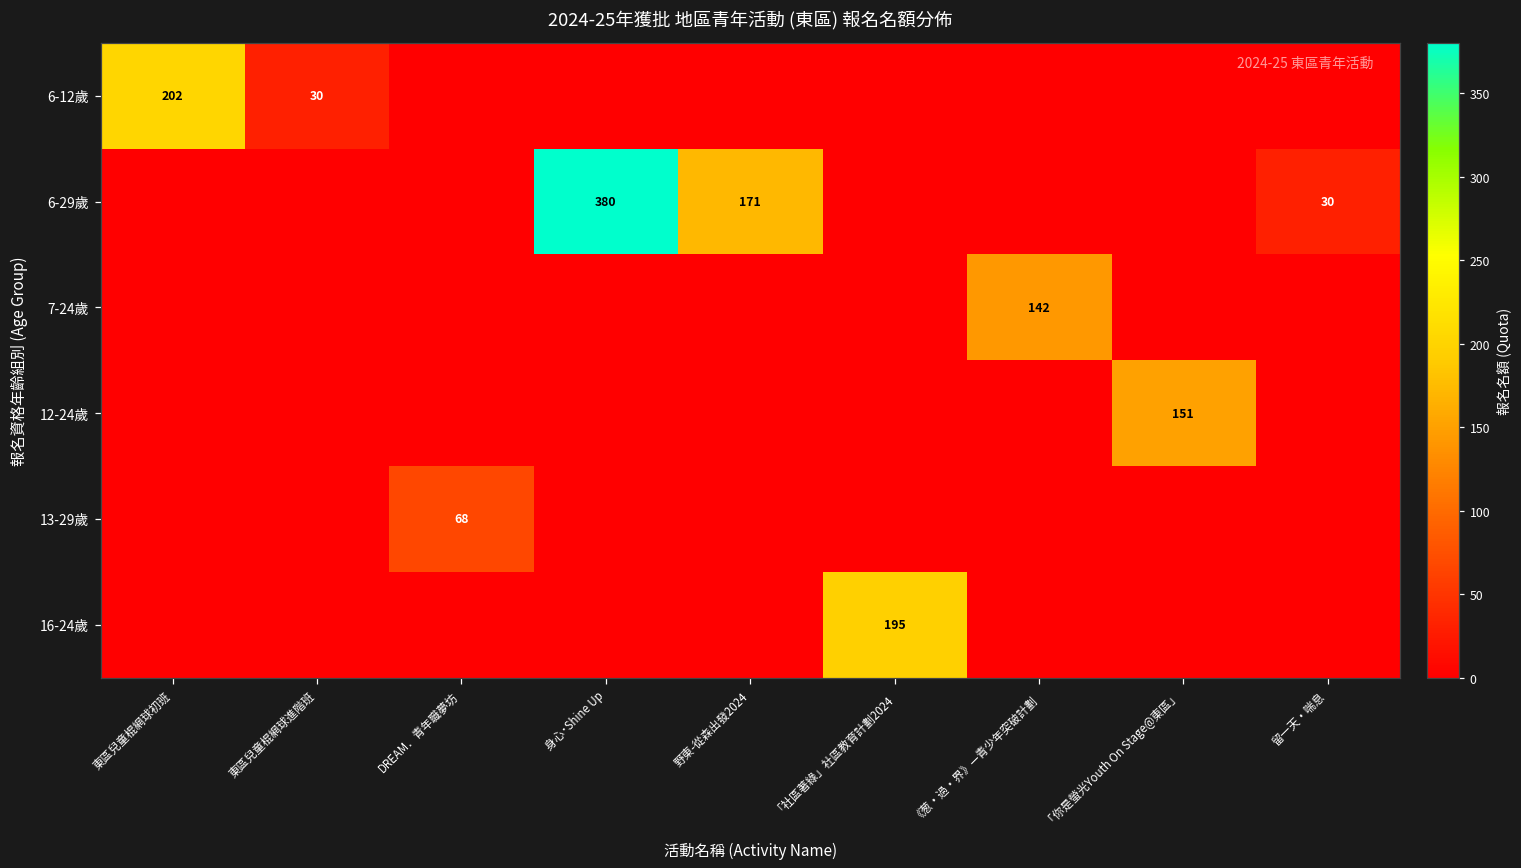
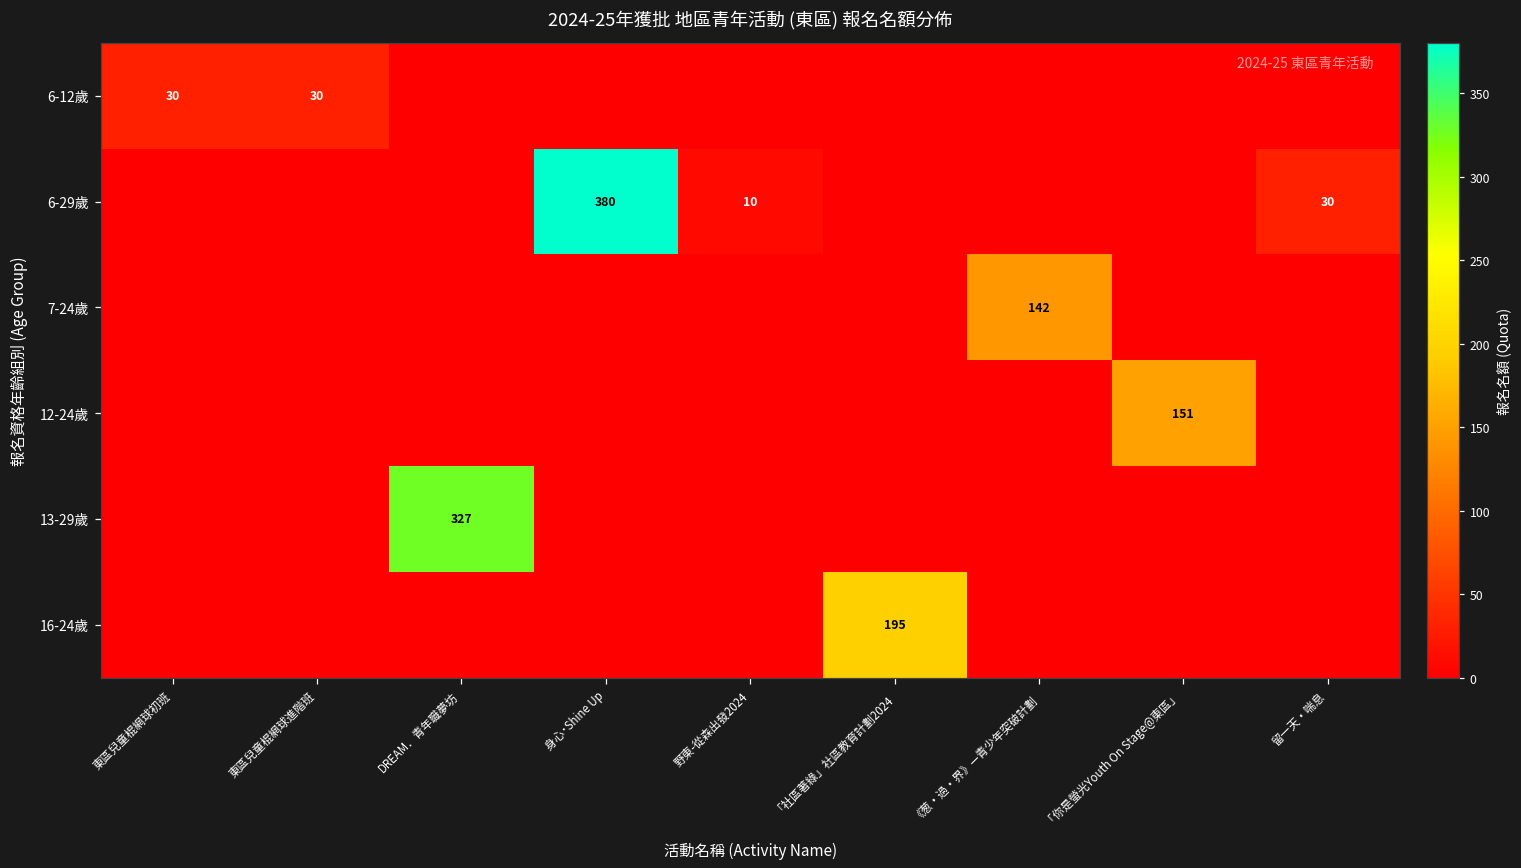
6-12歲, 東區兒童棍網球初班: 202 -> 30
6-29歲, 野東-從森出發2024: 171 -> 10
13-29歲, DREAM．青年職夢坊: 68 -> 327
